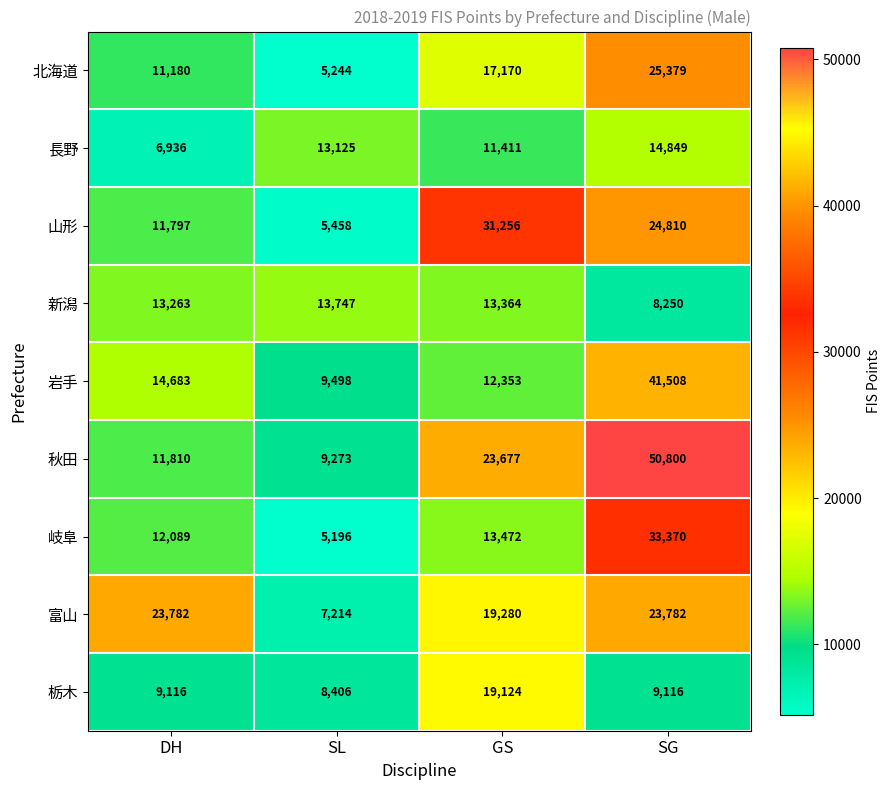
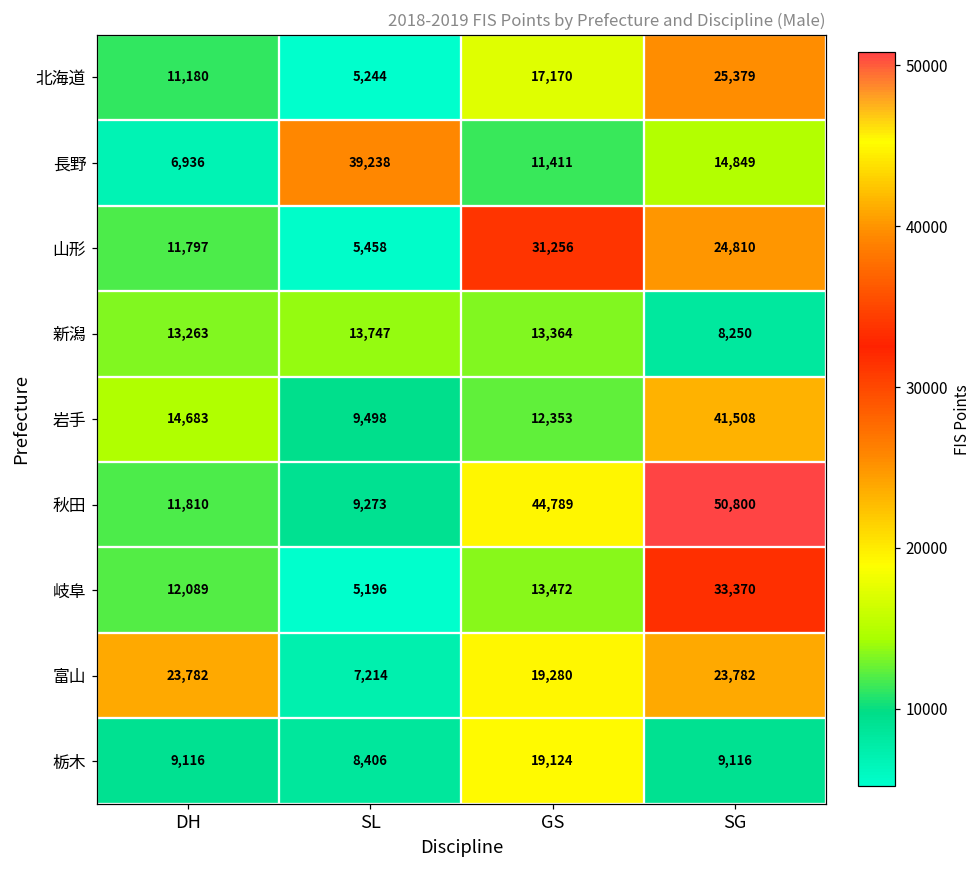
長野, SL: 13,125 -> 39,238
秋田, GS: 23,677 -> 44,789
